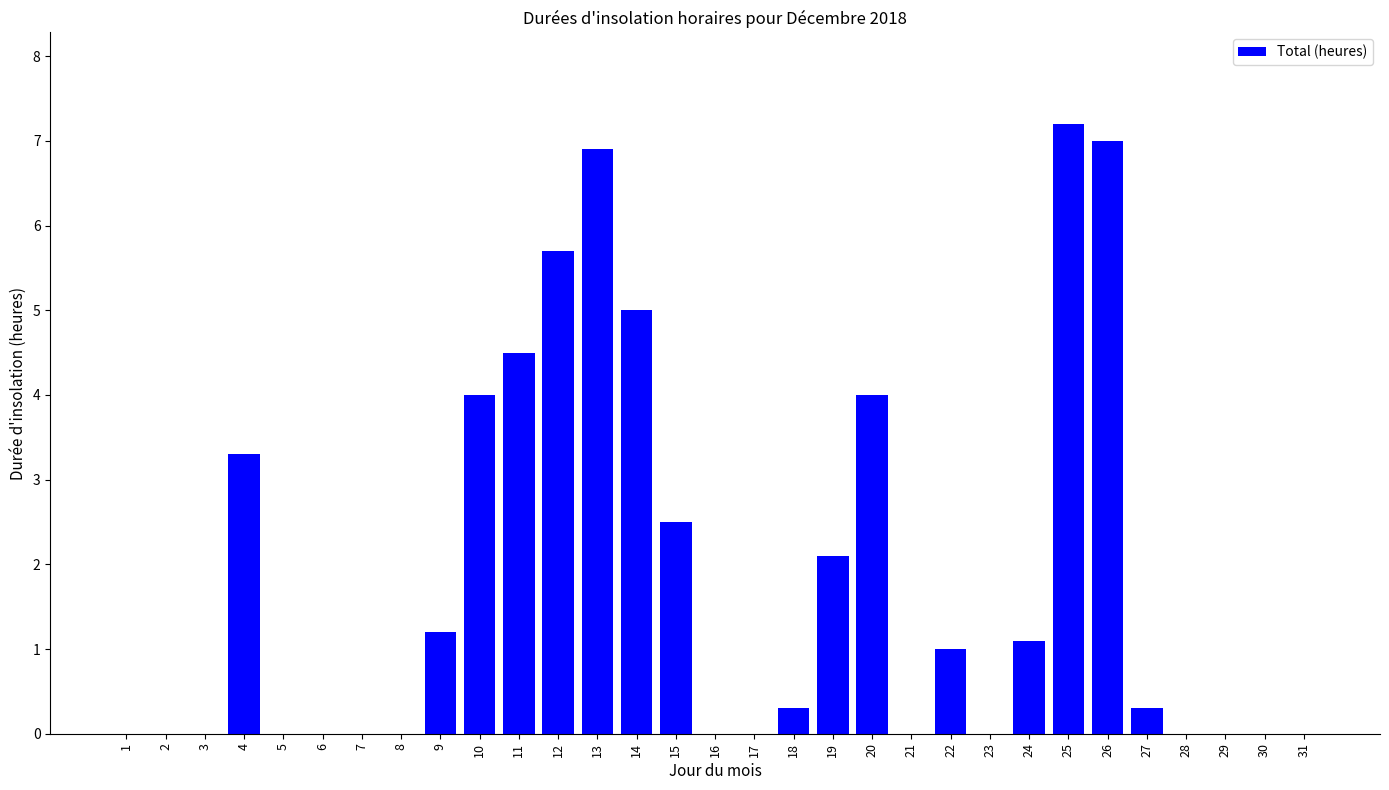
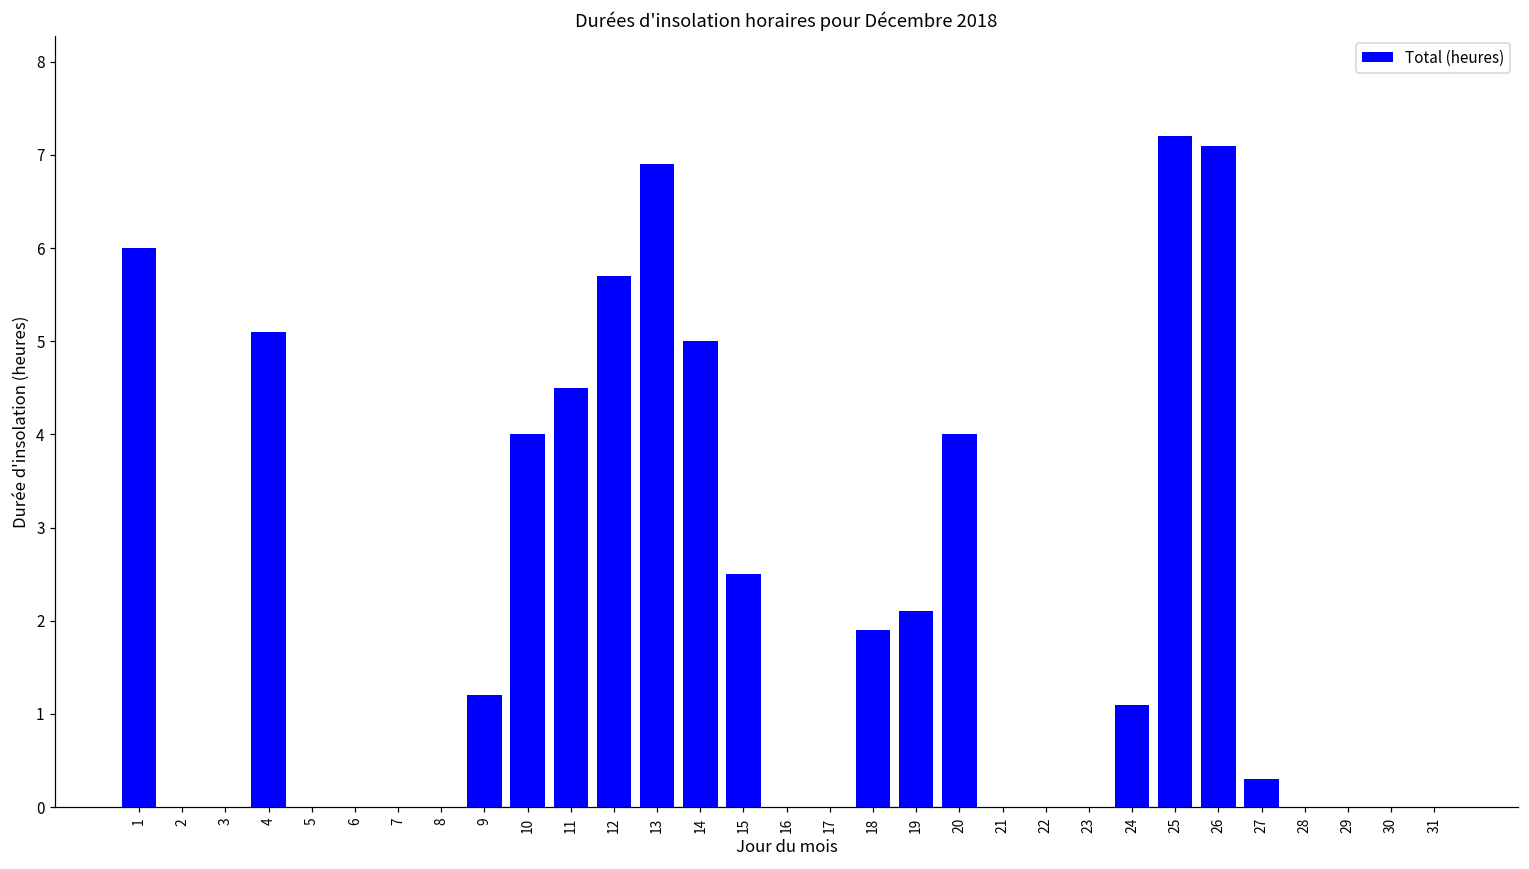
1: 0 -> 6
4: 3.3 -> 5.1
18: 0.3 -> 1.9
22: 1 -> 0
26: 7.0 -> 7.1
